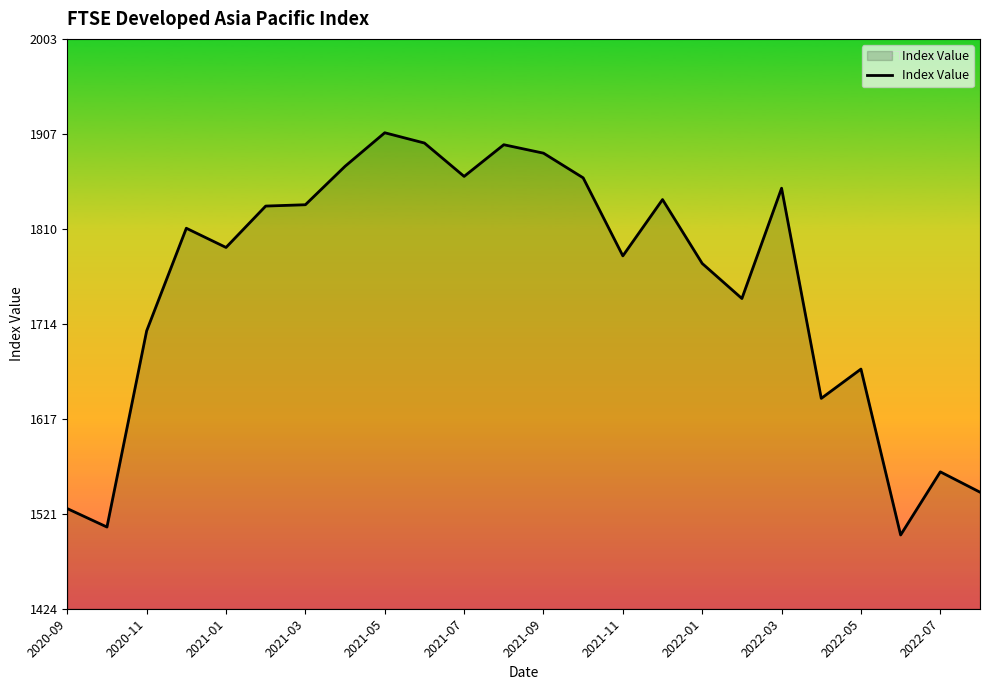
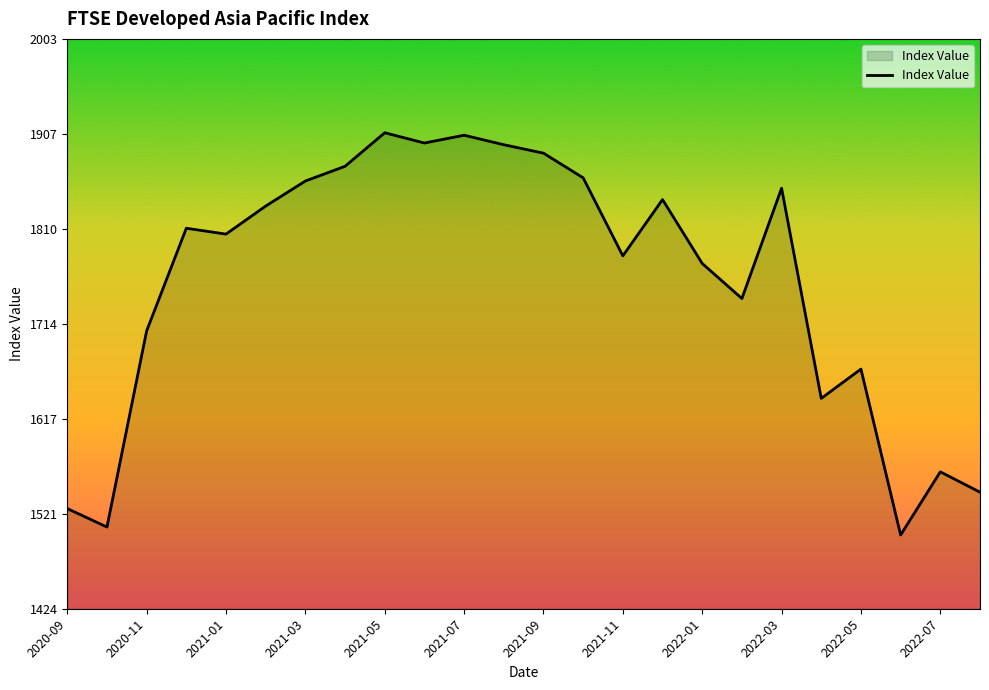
2021-01: 1790 -> 1800
2021-03: 1830 -> 1860
2021-07: 1860 -> 1910
